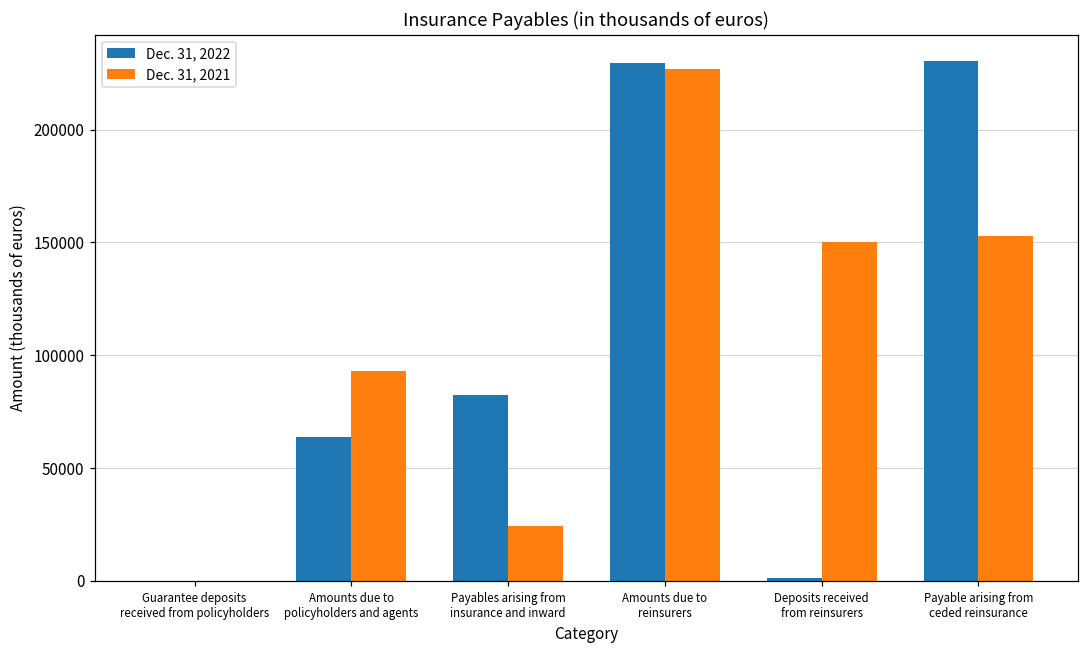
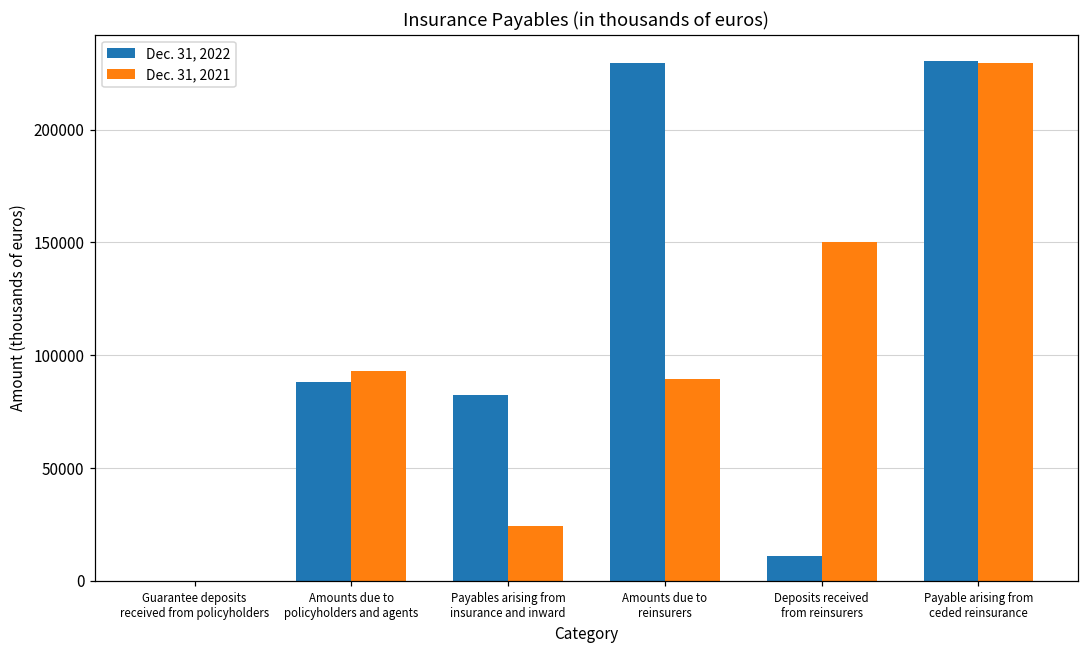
Dec. 31, 2022, Amounts due to policyholders and agents: 64000 -> 88000
Dec. 31, 2021, Amounts due to reinsurers: 227000 -> 89000
Dec. 31, 2022, Deposits received from reinsurers: 1000 -> 11000
Dec. 31, 2021, Payable arising from ceded reinsurance: 153000 -> 229000
